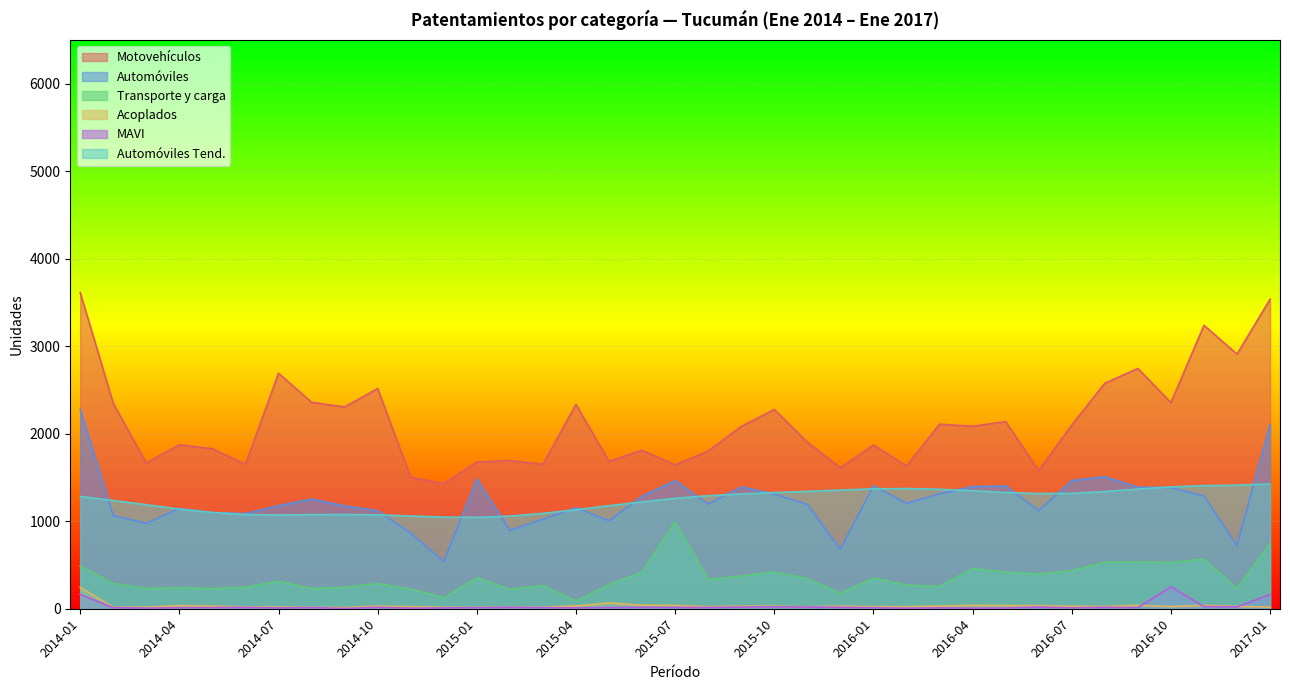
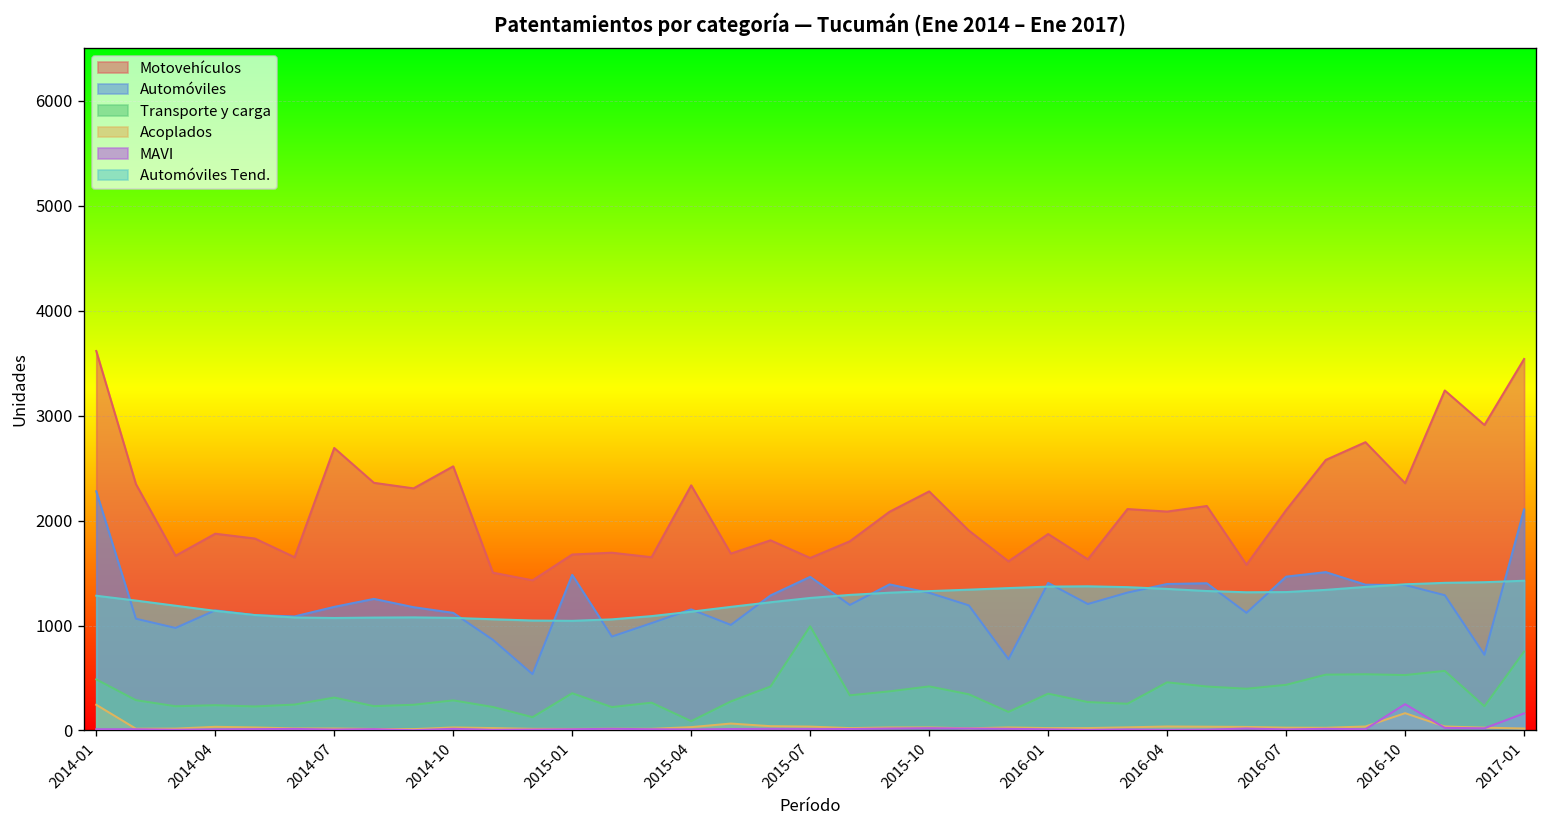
MAVI, 2014-01: 200 -> 0
Acoplados, 2016-10: 0 -> 200
